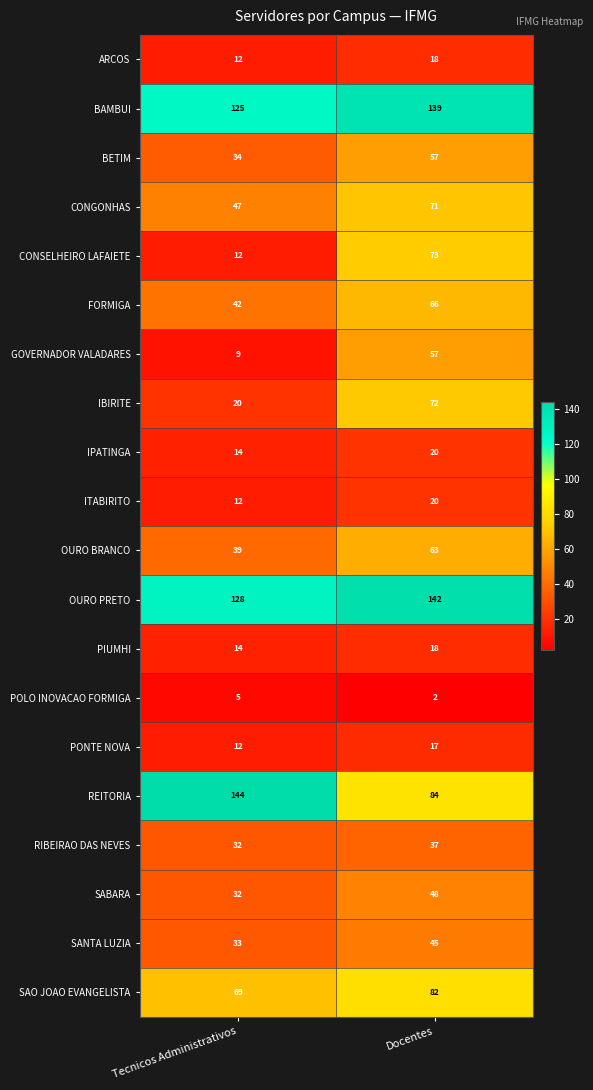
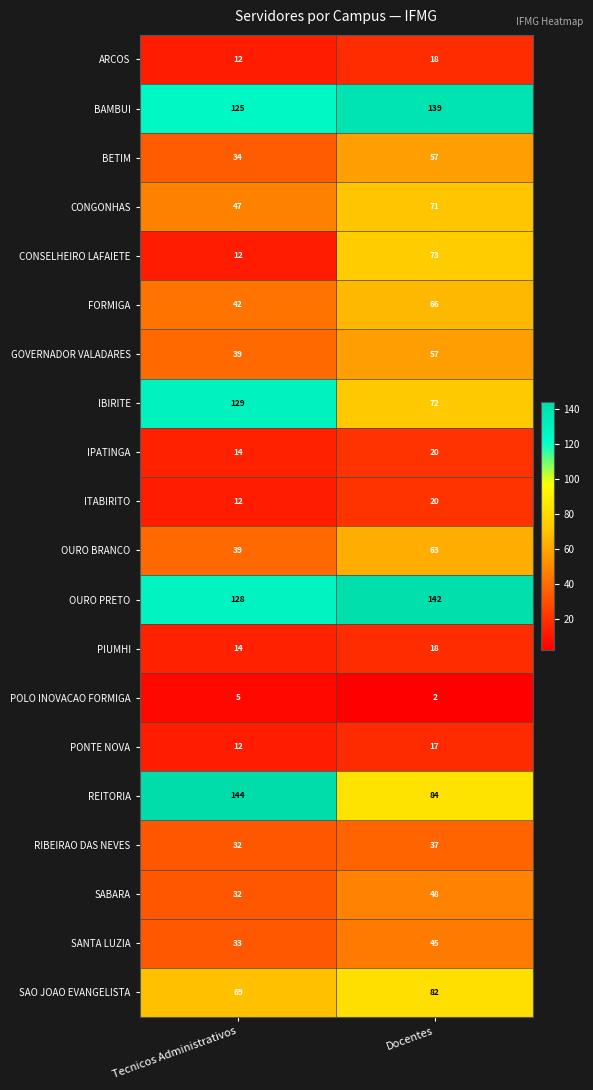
GOVERNADOR VALADARES, Tecnicos Administrativos: 9 -> 39
IBIRITE, Tecnicos Administrativos: 20 -> 129
